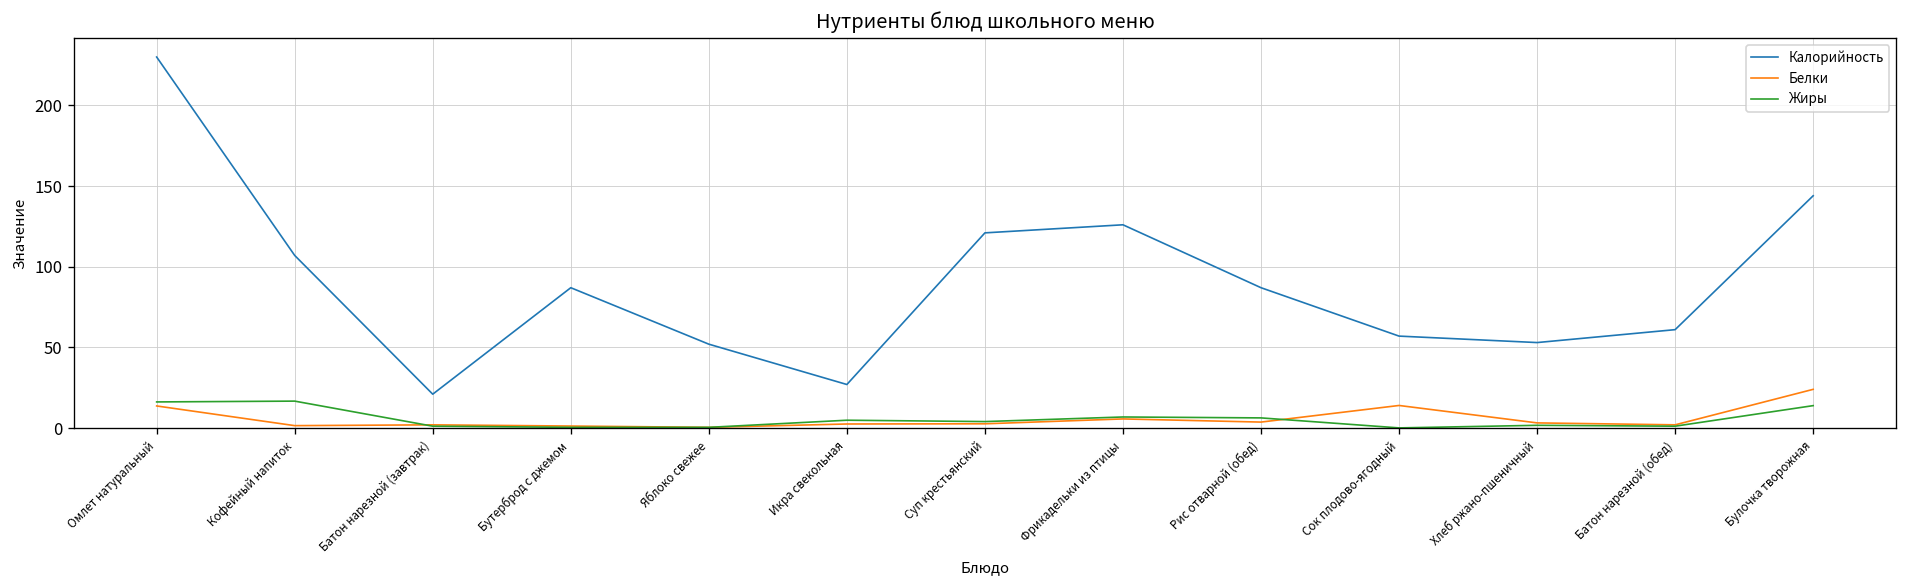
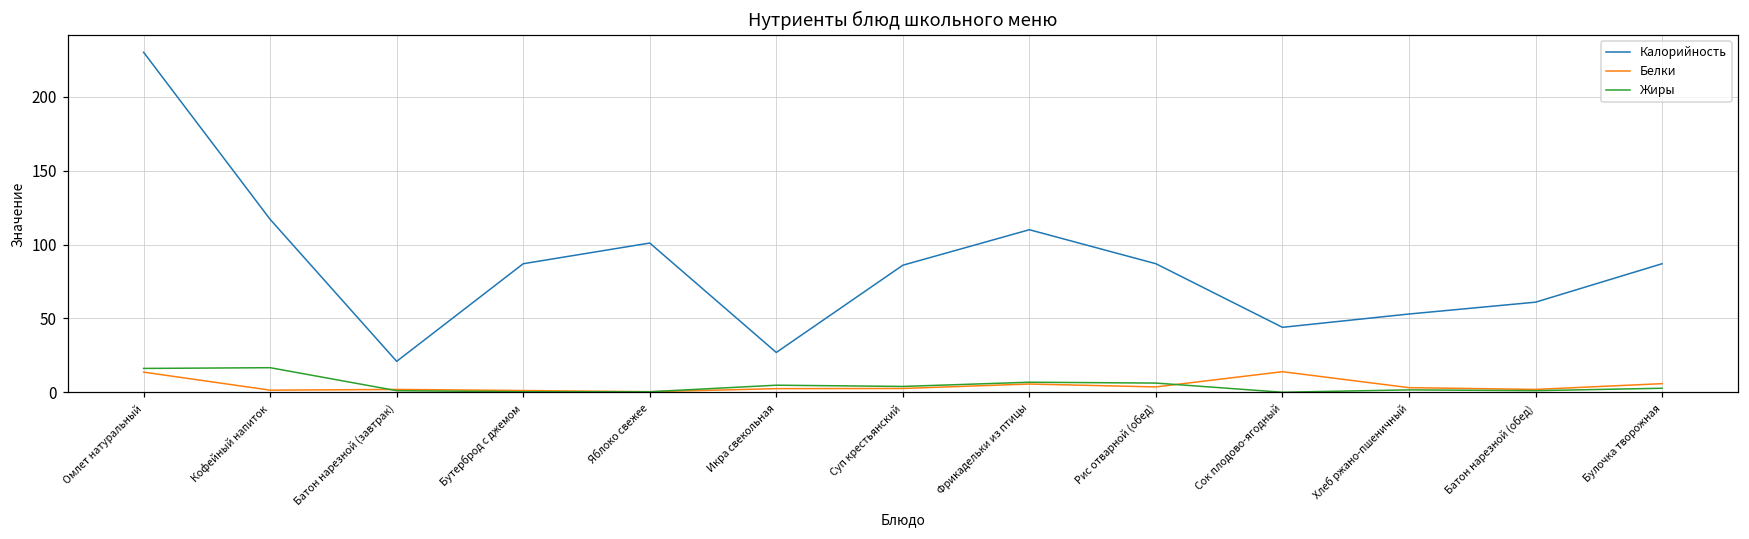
Калорийность, Кофейный напиток: 107 -> 117
Калорийность, Яблоко свежее: 52 -> 101
Калорийность, Суп крестьянский: 121 -> 86
Калорийность, Фрикадельки из птицы: 126 -> 110
Калорийность, Сок плодово-ягодный: 57 -> 44
Калорийность, Булочка творожная: 144 -> 87
Белки, Булочка творожная: 24 -> 6
Жиры, Булочка творожная: 14 -> 3
